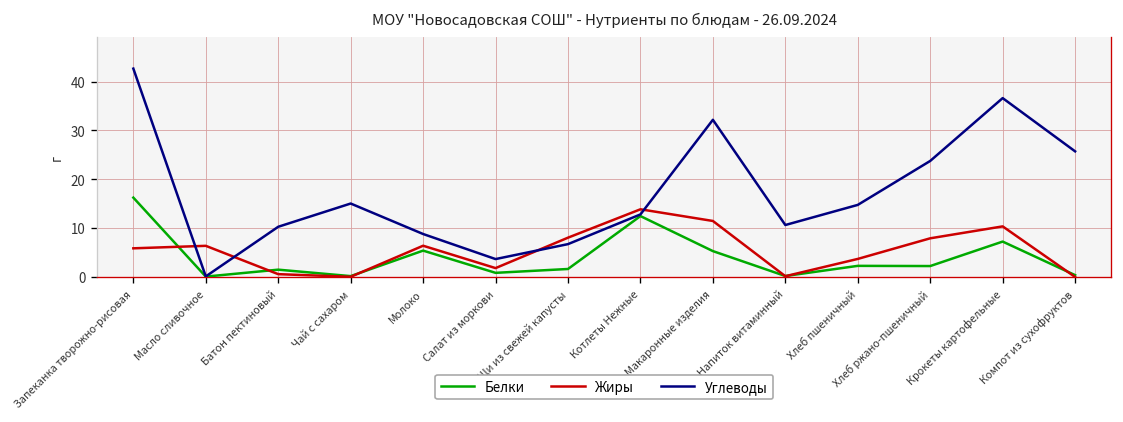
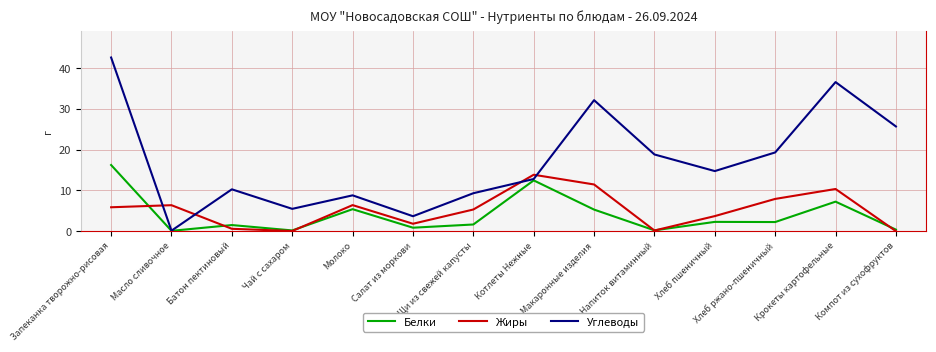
Углеводы, Чай с сахаром: 15 -> 5
Жиры, Щи из свежей капусты: 8 -> 5
Углеводы, Щи из свежей капусты: 7 -> 9
Углеводы, Напиток витаминный: 11 -> 19
Углеводы, Хлеб ржано-пшеничный: 24 -> 19
